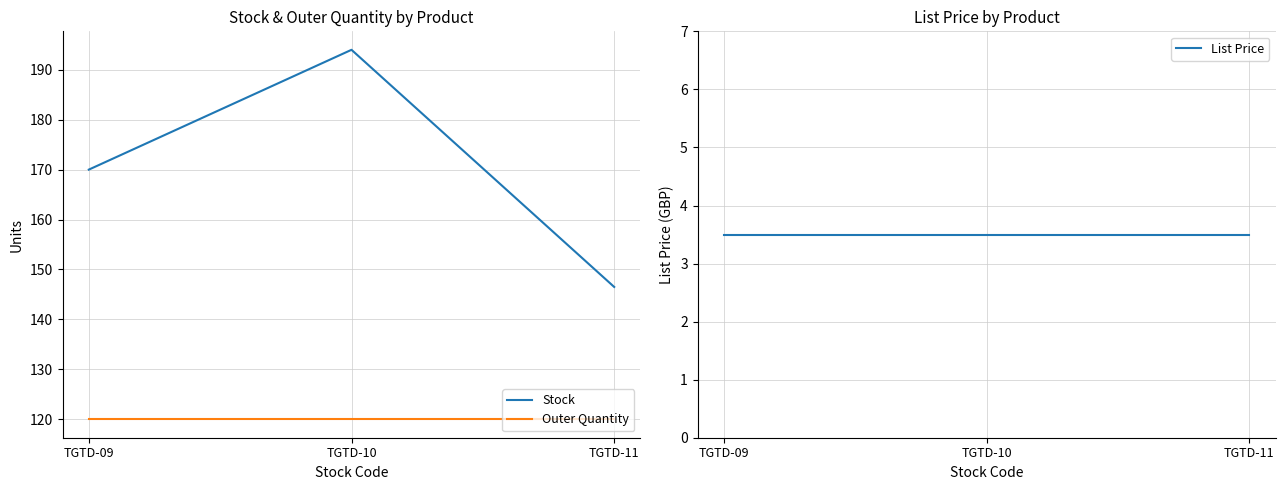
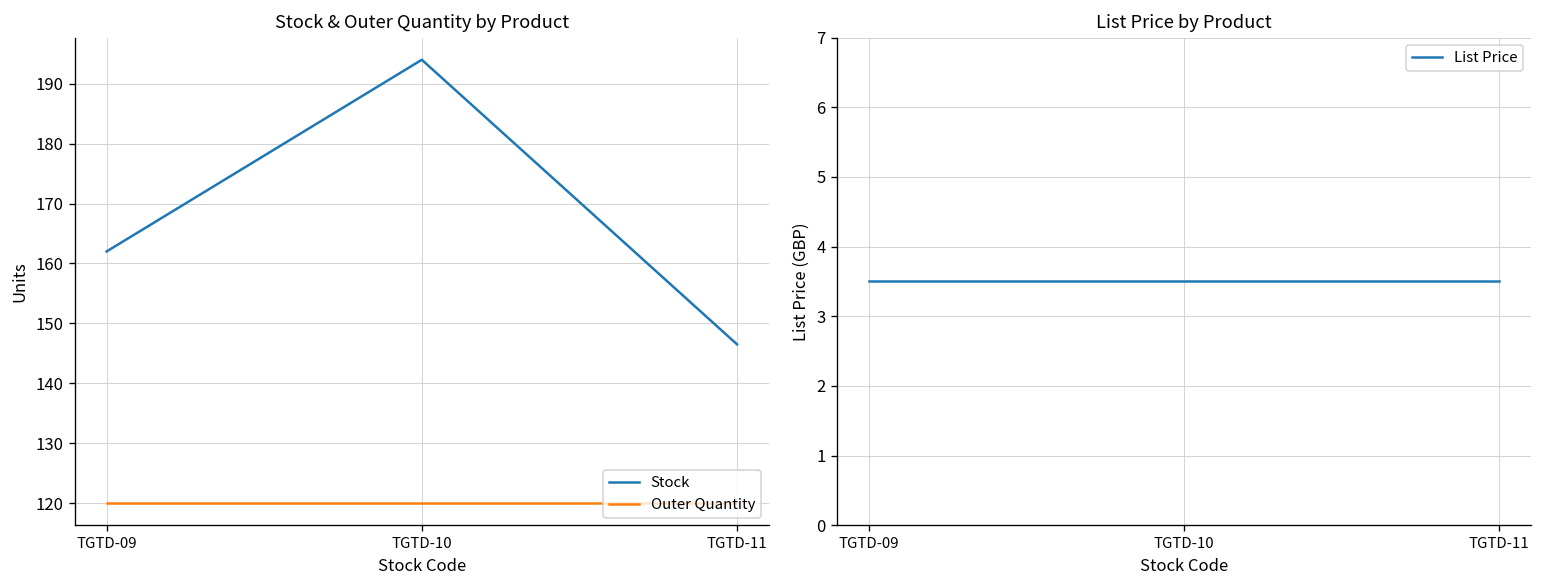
Stock & Outer Quantity by Product, Stock, TGTD-09: 170 -> 162
